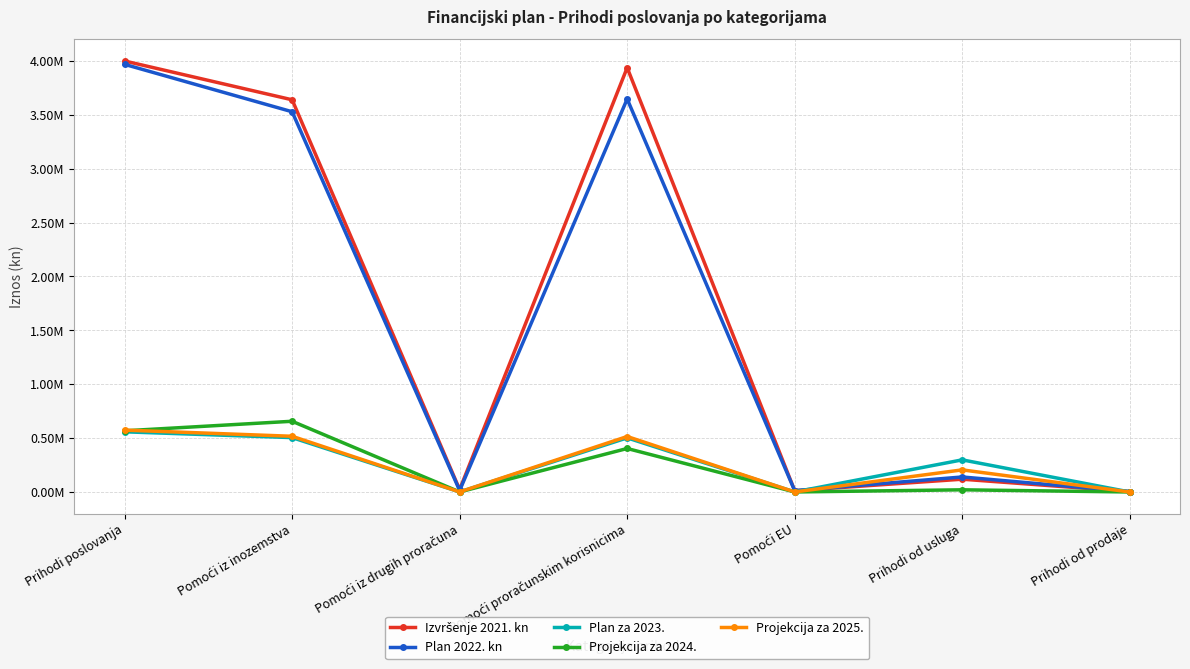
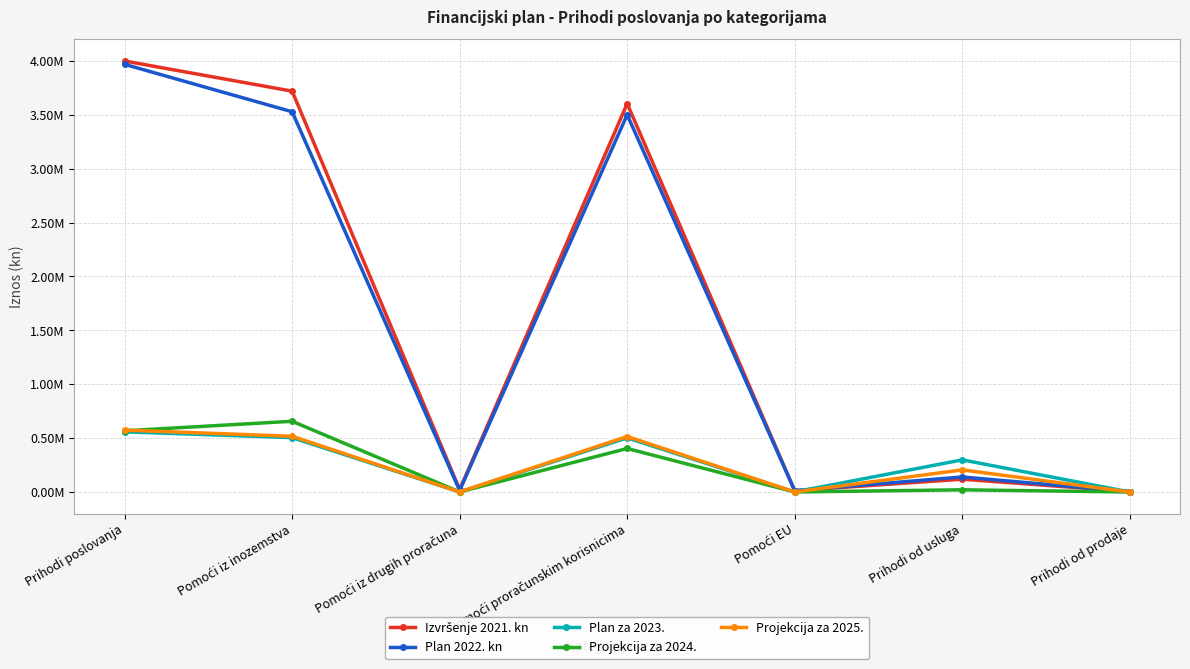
Izvršenje 2021. kn, Pomoći iz inozemstva: 3640000 -> 3720000
Izvršenje 2021. kn, Pomoći proračunskim korisnicima: 3940000 -> 3600000
Plan 2022. kn, Pomoći proračunskim korisnicima: 3650000 -> 3500000
